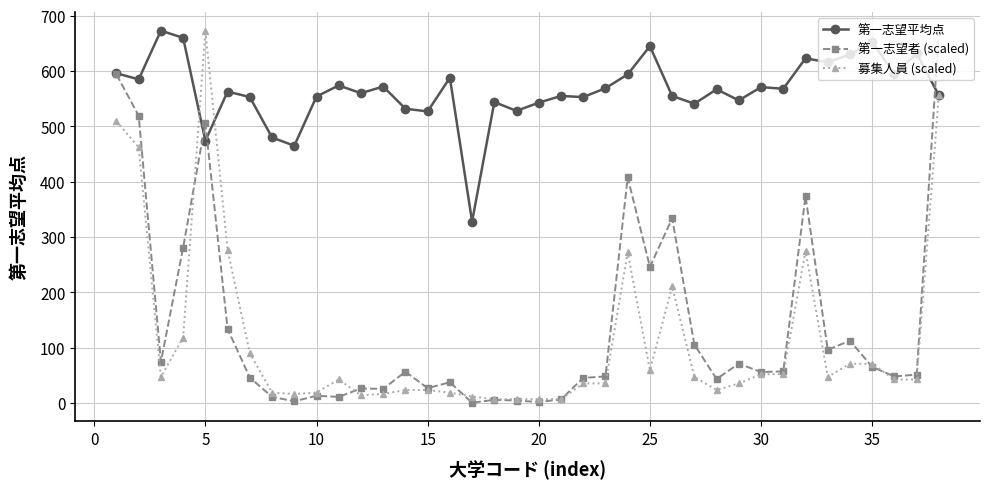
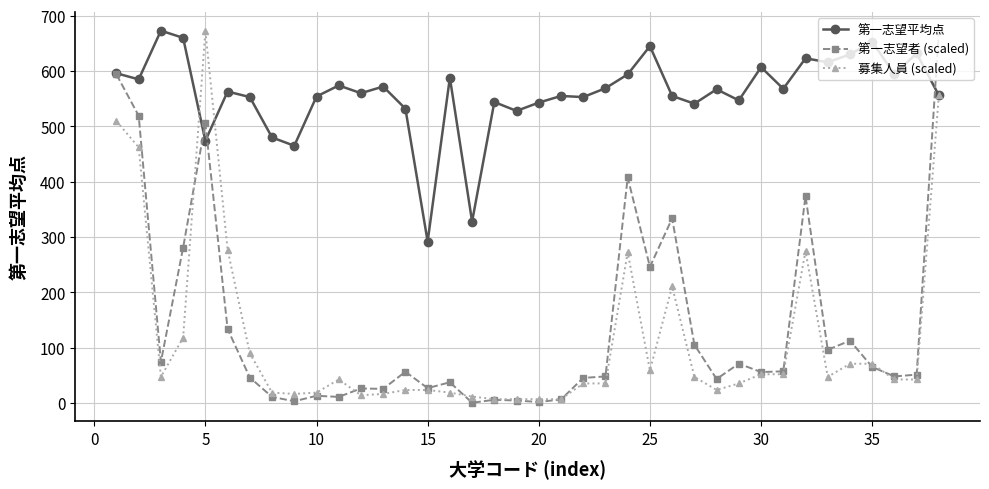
第一志望平均点, 15: 530 -> 290
第一志望平均点, 30: 570 -> 610
